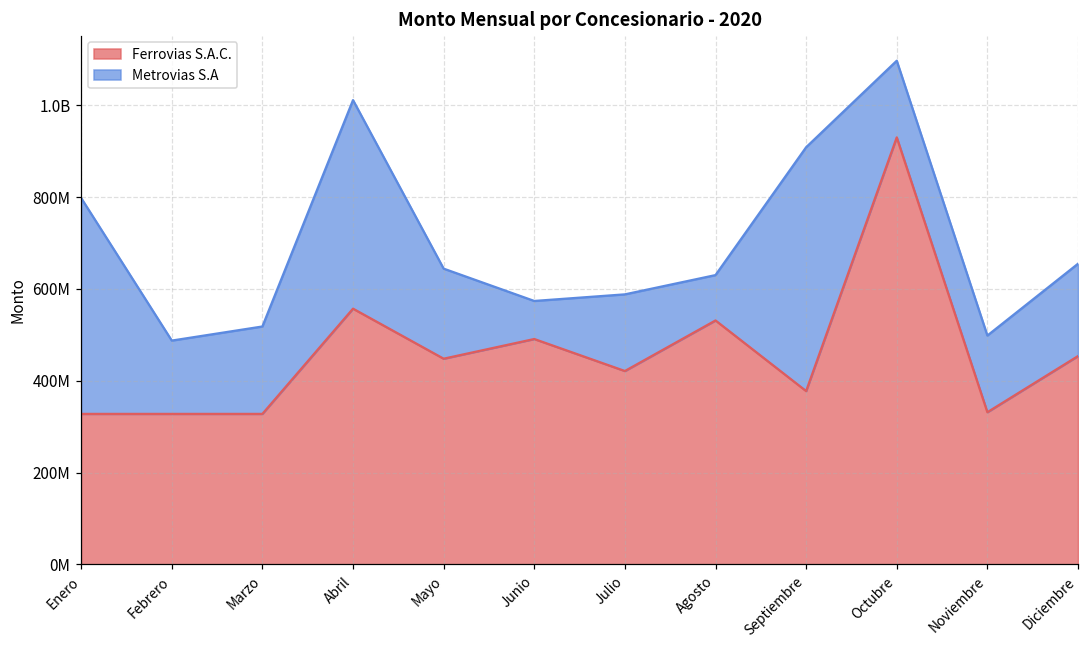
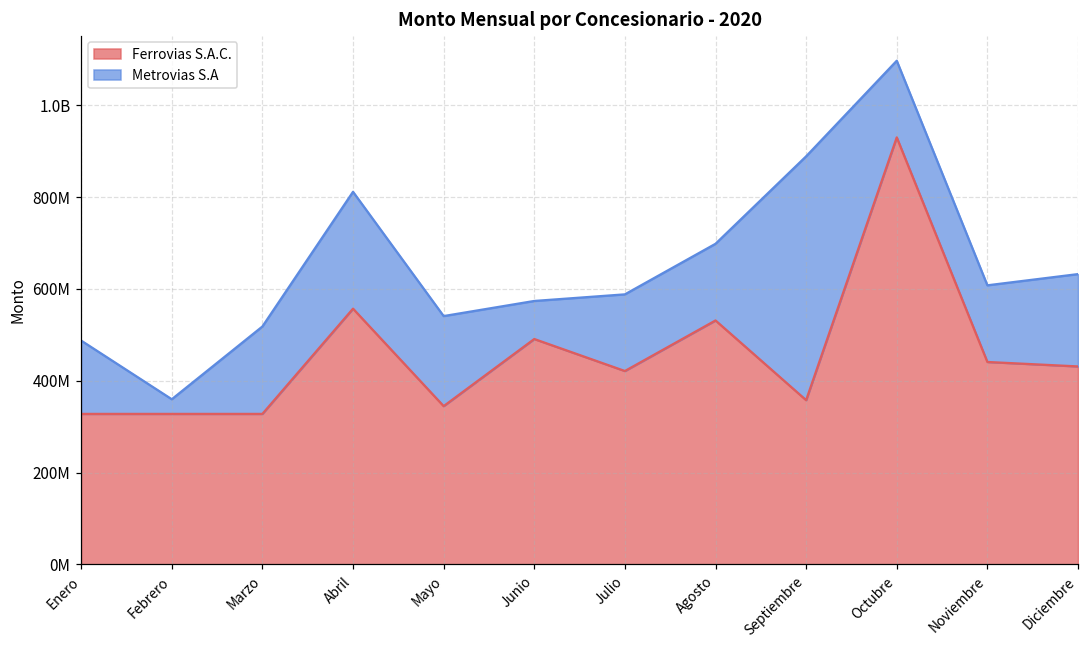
Metrovias S.A, Enero: 470000000 -> 160000000
Metrovias S.A, Febrero: 160000000 -> 30000000
Metrovias S.A, Abril: 450000000 -> 250000000
Ferrovias S.A.C., Mayo: 450000000 -> 340000000
Metrovias S.A, Agosto: 100000000 -> 170000000
Ferrovias S.A.C., Septiembre: 380000000 -> 360000000
Ferrovias S.A.C., Noviembre: 330000000 -> 440000000
Ferrovias S.A.C., Diciembre: 450000000 -> 430000000
